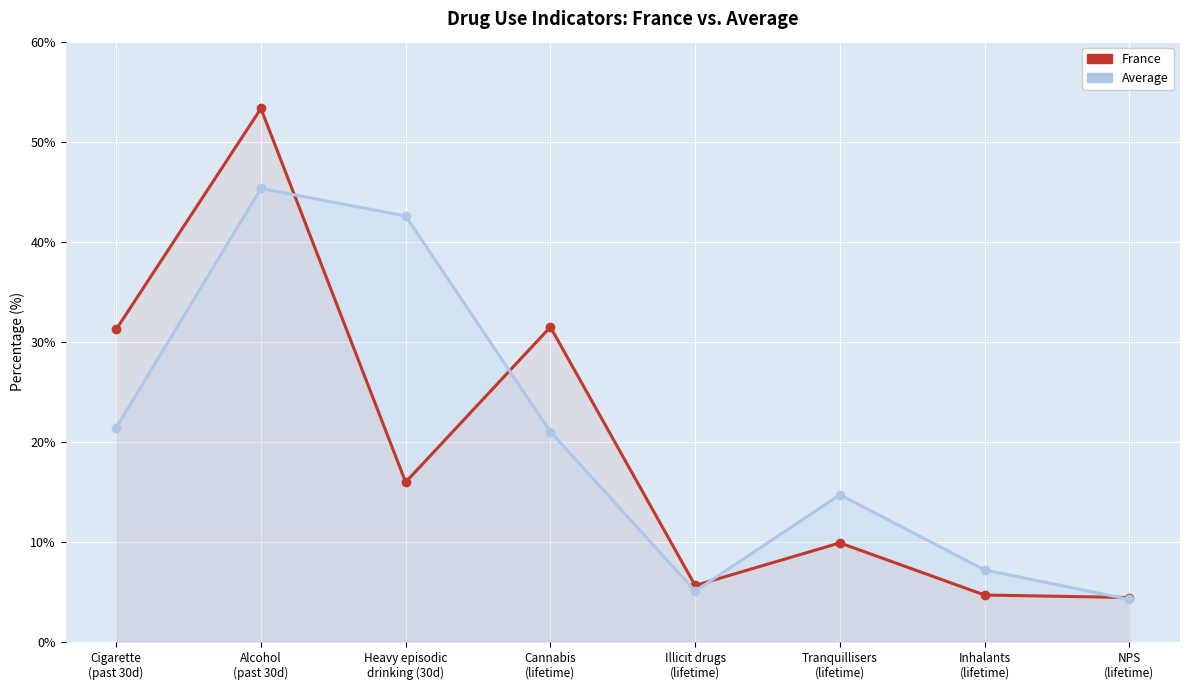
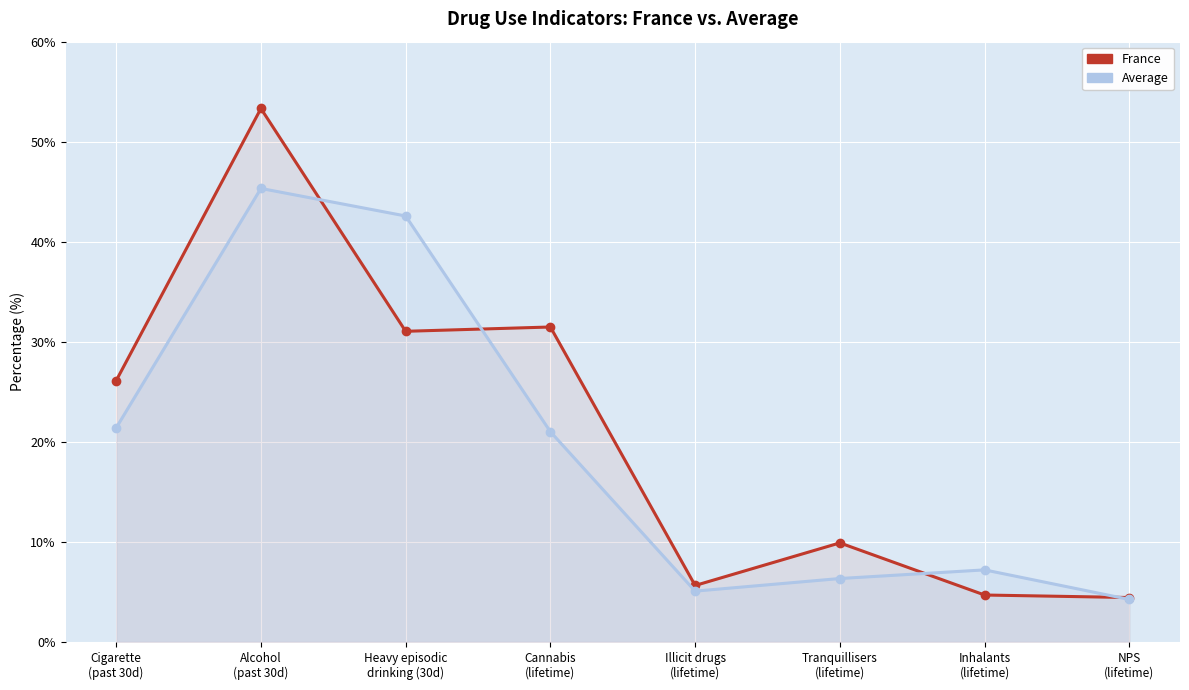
France, Cigarette (past 30d): 31.2% -> 26.1%
France, Heavy episodic drinking (30d): 16.0% -> 31.0%
Average, Tranquillisers (lifetime): 14.7% -> 6.3%
